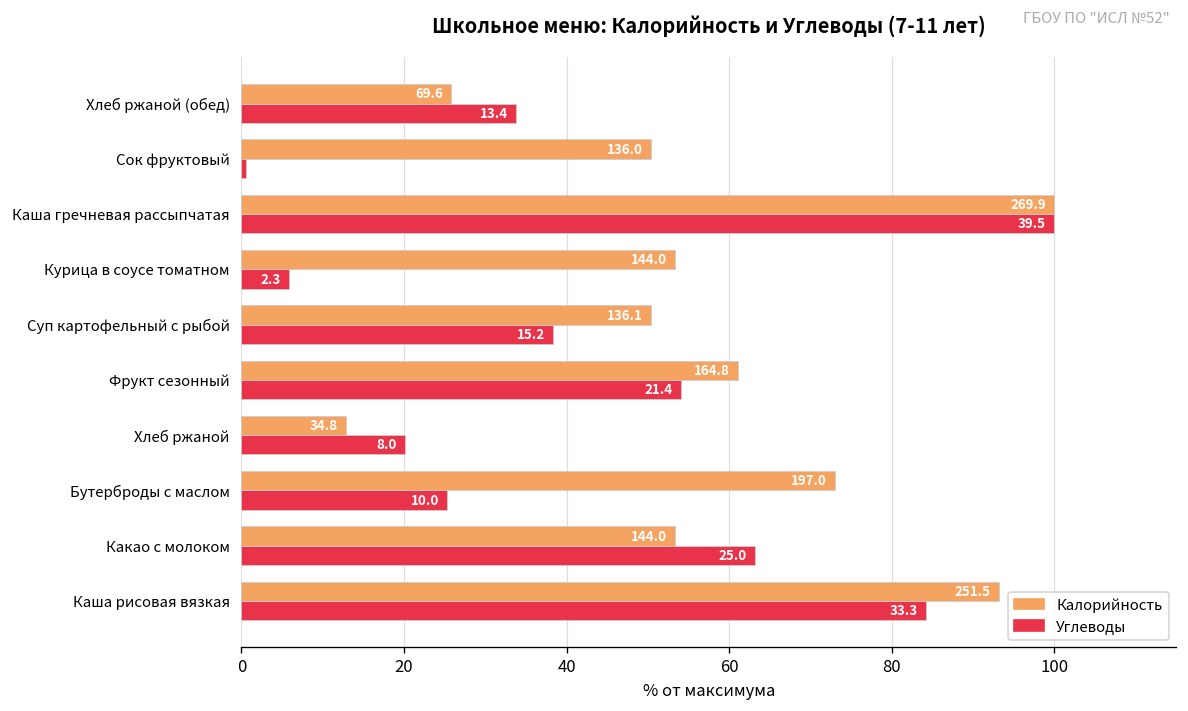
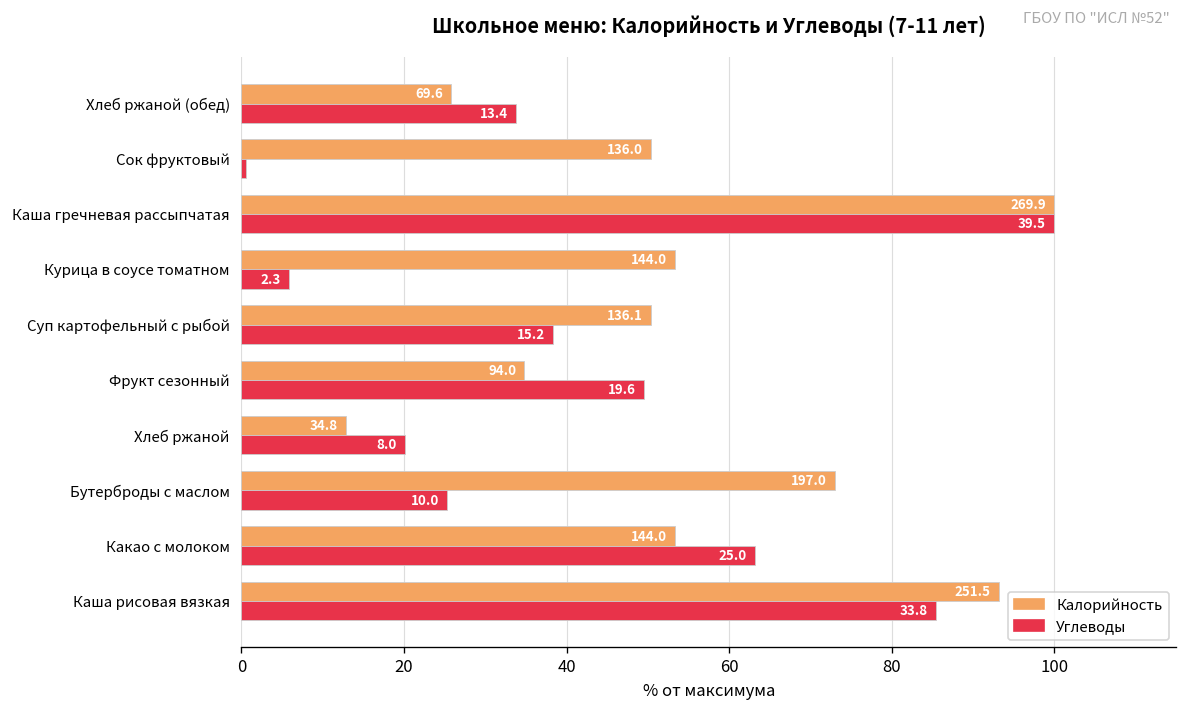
Калорийность, Фрукт сезонный: 164.8 -> 94.0
Углеводы, Фрукт сезонный: 21.4 -> 19.6
Углеводы, Каша рисовая вязкая: 33.3 -> 33.8
